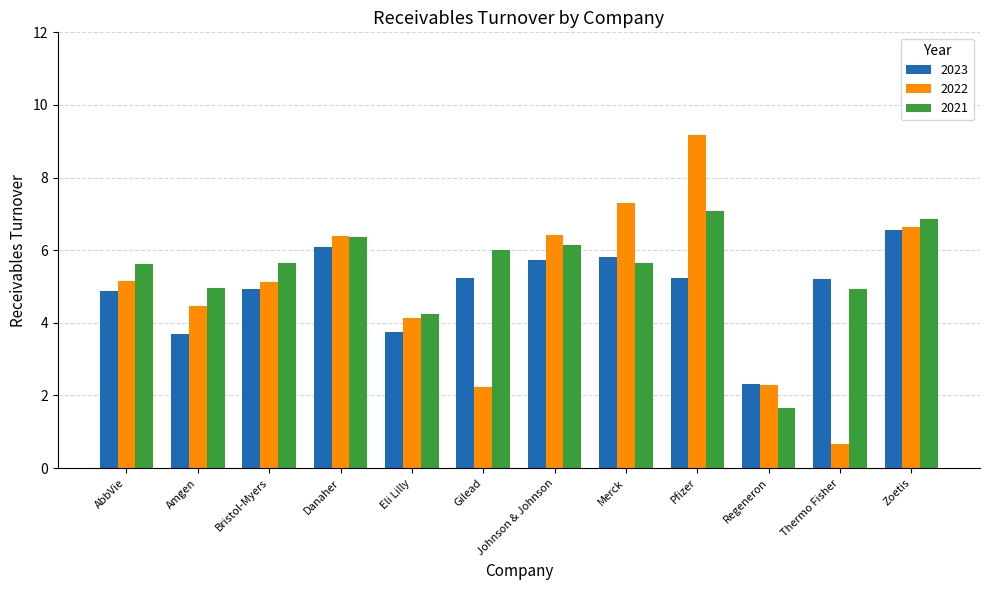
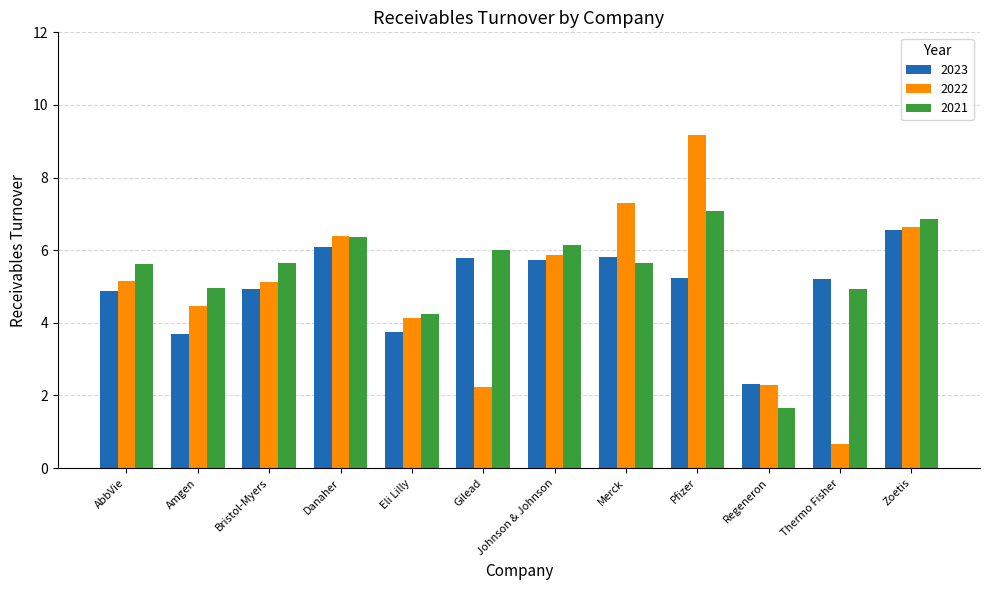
2023, Gilead: 5.2 -> 5.8
2022, Johnson & Johnson: 6.4 -> 5.9
